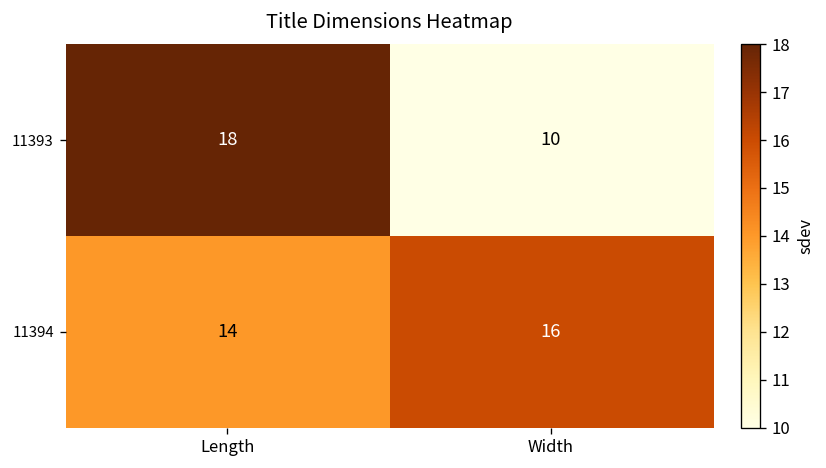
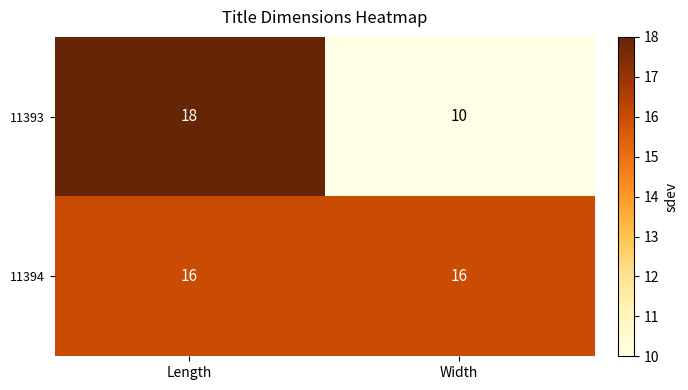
11394, Length: 14 -> 16
